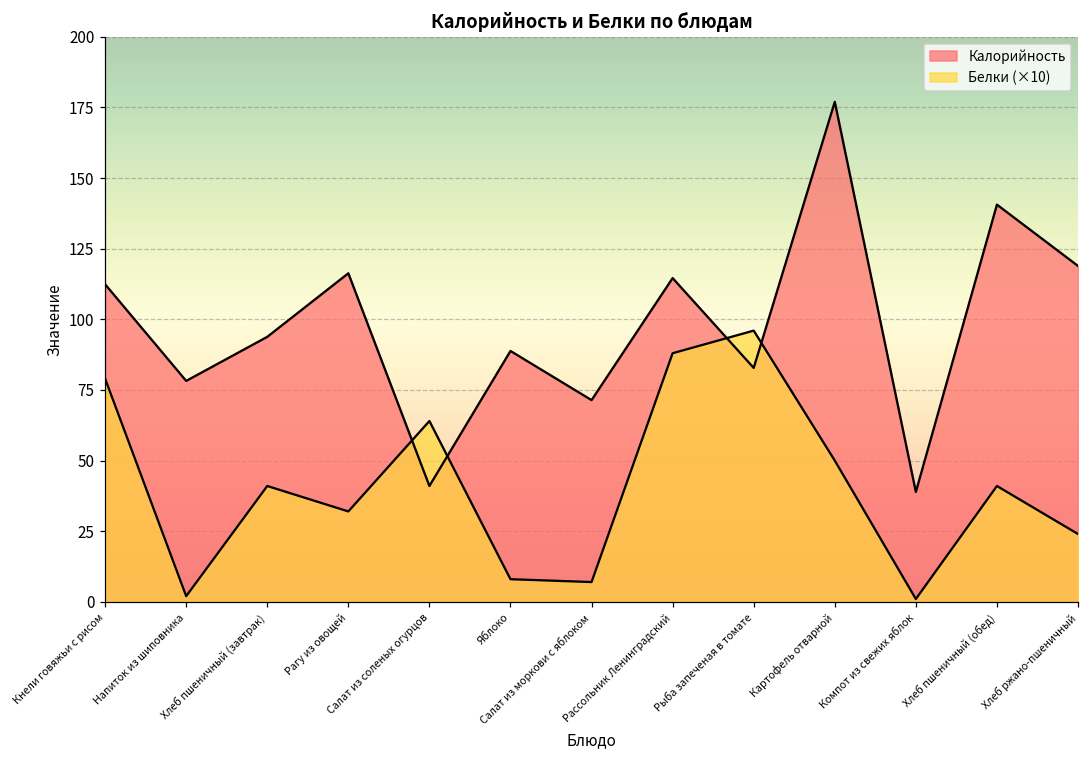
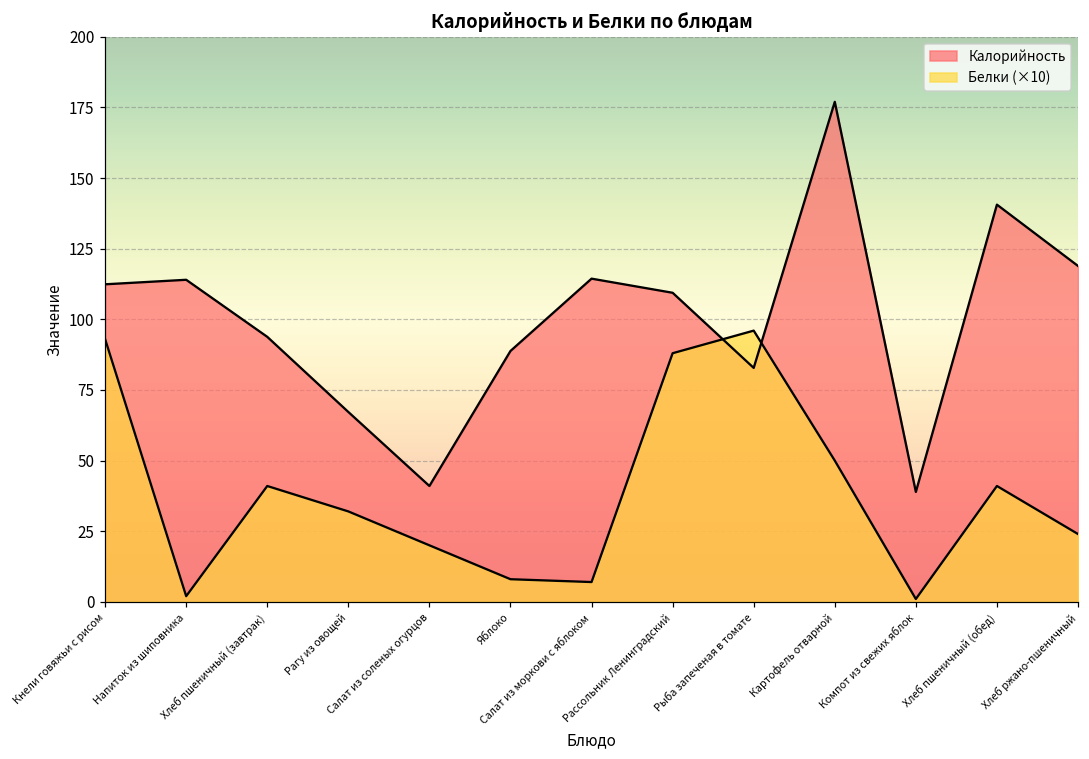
Белки (×10), Кнели говяжьи с рисом: 79 -> 93
Калорийность, Напиток из шиповника: 78 -> 114
Калорийность, Рагу из овощей: 116 -> 67
Белки (×10), Салат из соленых огурцов: 64 -> 20
Калорийность, Салат из моркови с яблоком: 71 -> 114
Калорийность, Рассольник Ленинградский: 115 -> 109
